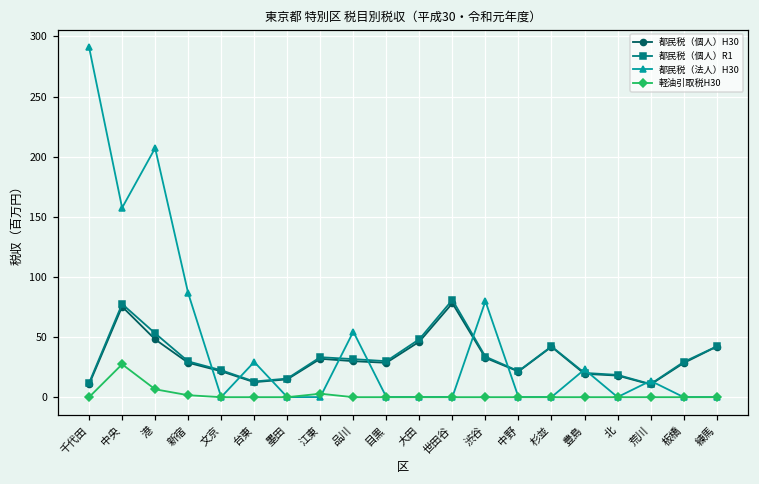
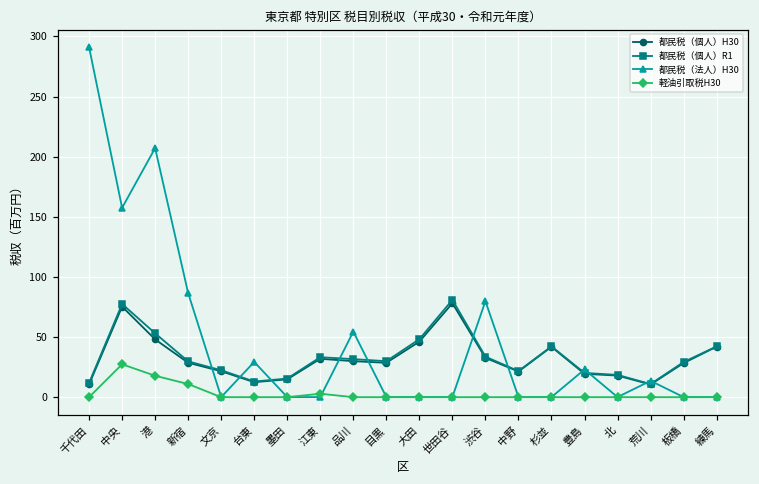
軽油引取税H30, 港: 7 -> 18
軽油引取税H30, 新宿: 2 -> 11
